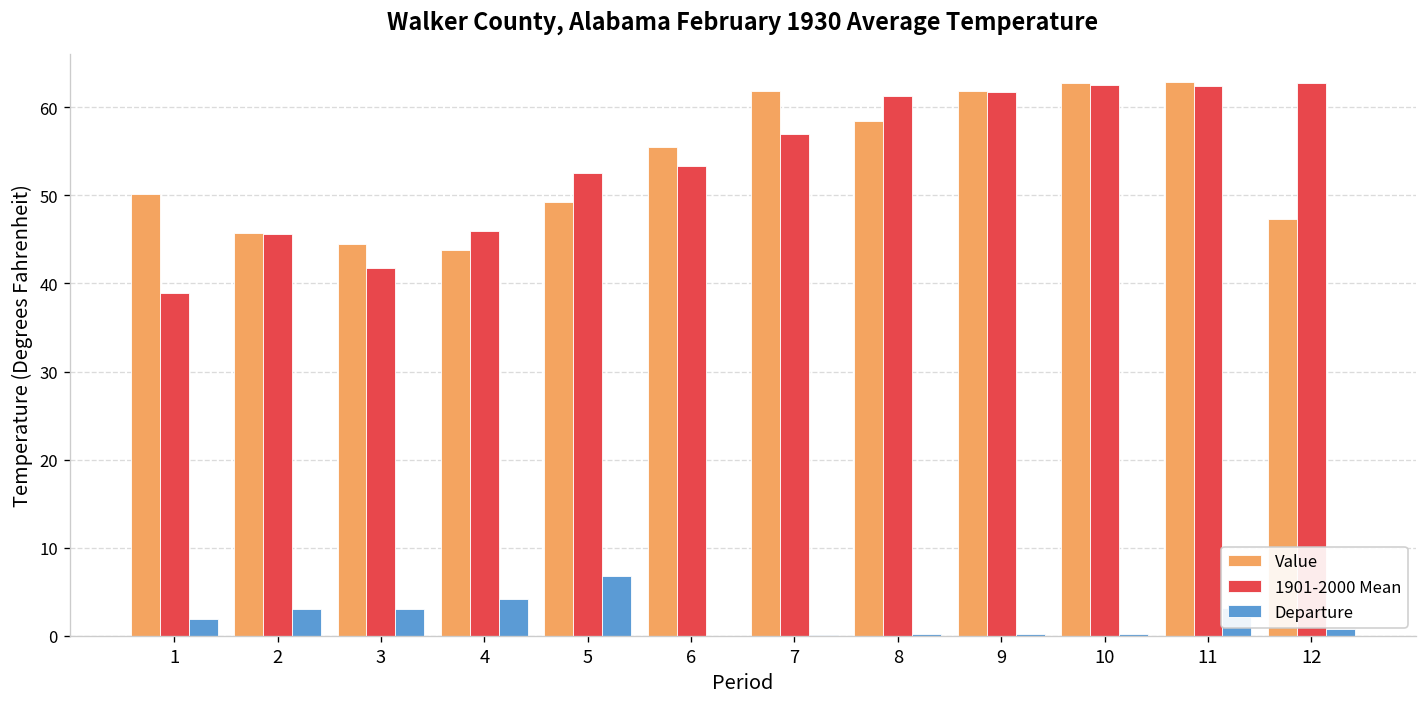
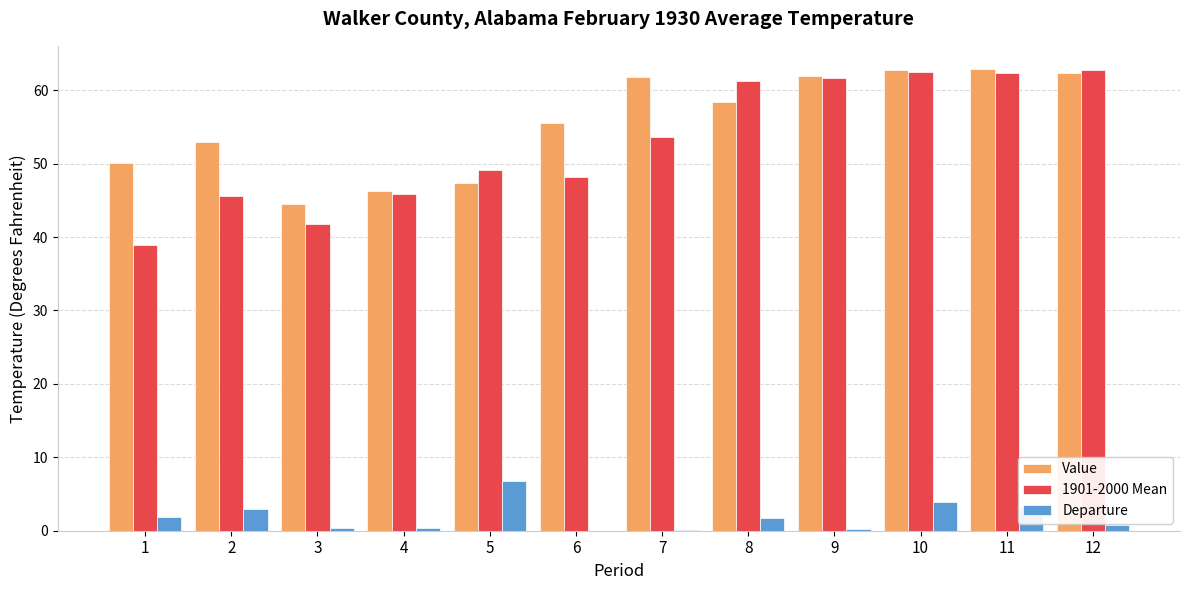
Value, 2: 46 -> 53
Departure, 3: 3 -> 0
Value, 4: 44 -> 46
Departure, 4: 4 -> 0
Value, 5: 49 -> 47
1901-2000 Mean, 5: 53 -> 49
1901-2000 Mean, 6: 53 -> 48
1901-2000 Mean, 7: 57 -> 54
Departure, 8: 0 -> 2
Departure, 10: 0 -> 4
Value, 12: 47 -> 62
